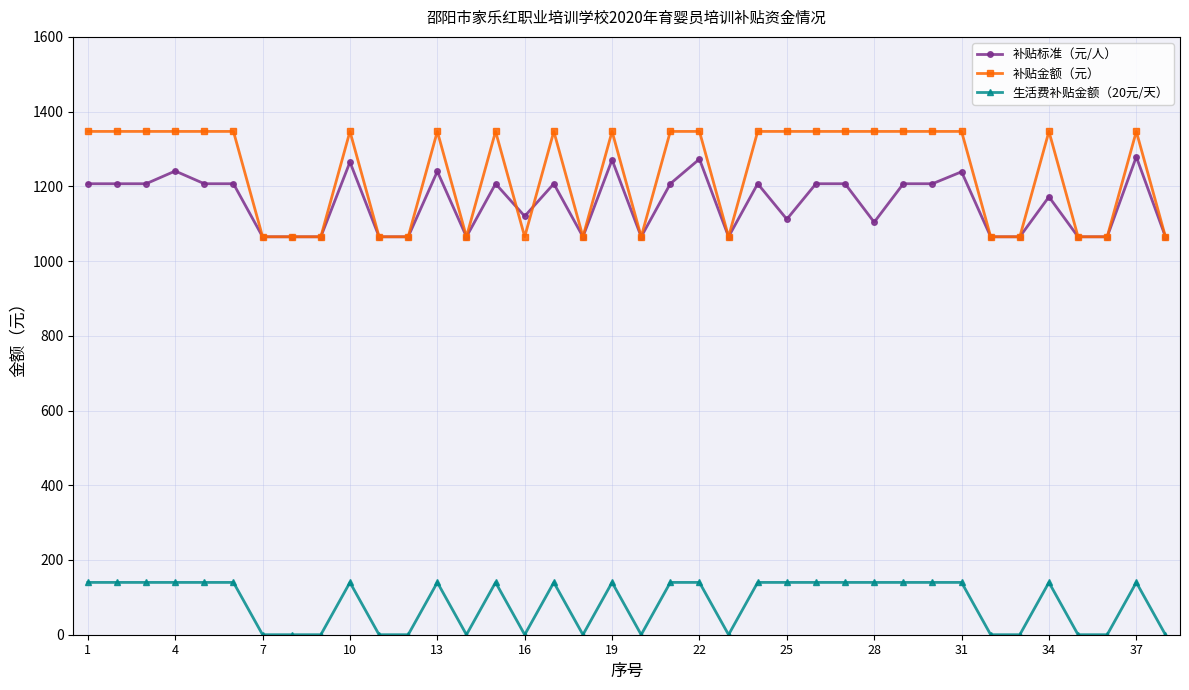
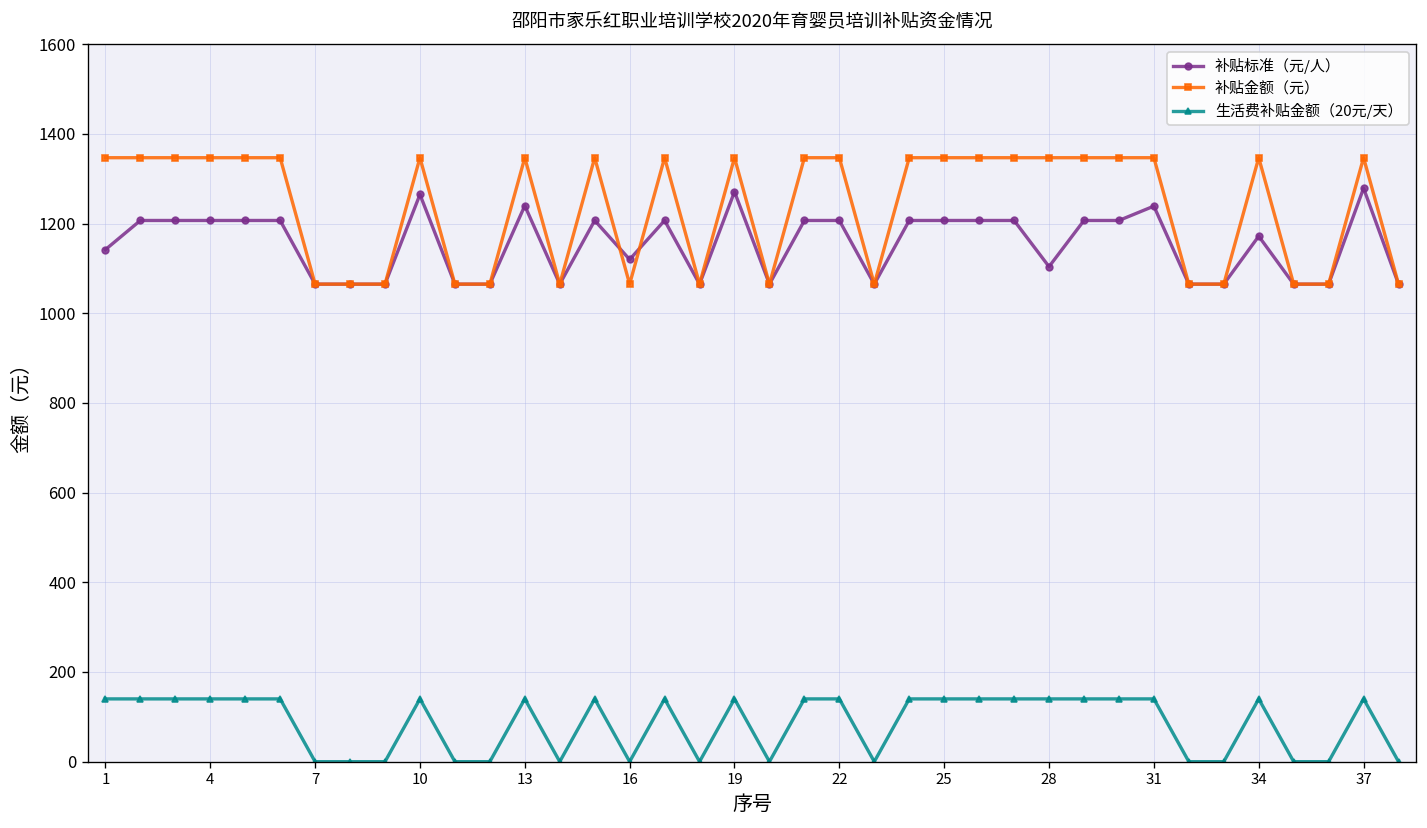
补贴标准（元/人）, 1: 1210 -> 1140
补贴标准（元/人）, 4: 1240 -> 1210
补贴标准（元/人）, 22: 1270 -> 1210
补贴标准（元/人）, 25: 1110 -> 1210
